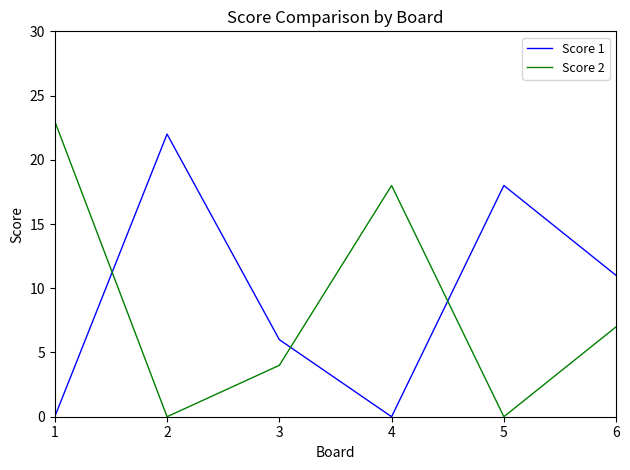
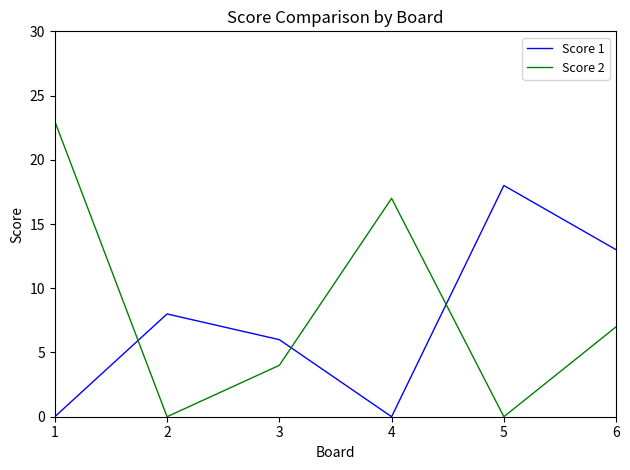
Score 1, 2: 22 -> 8
Score 2, 4: 18 -> 17
Score 1, 6: 11 -> 13
